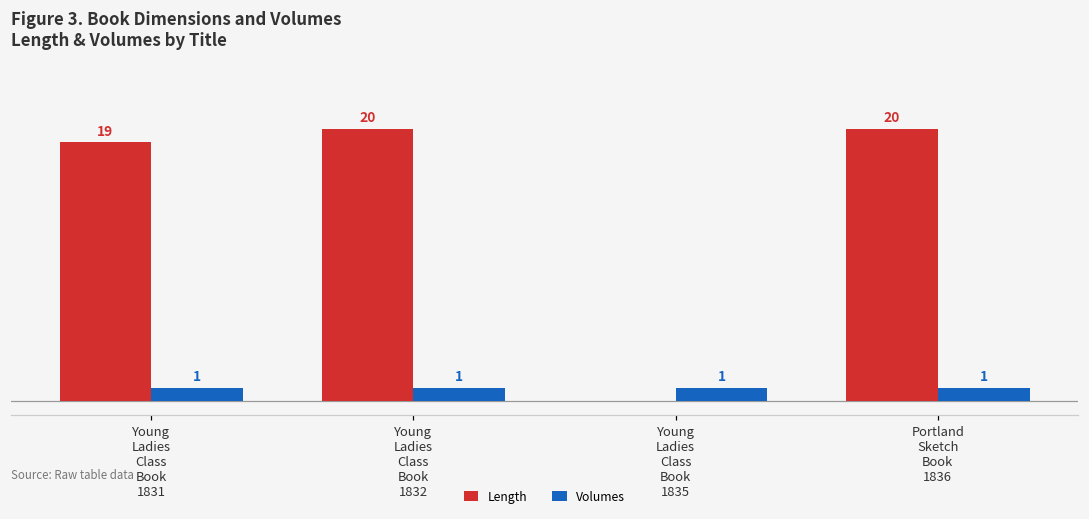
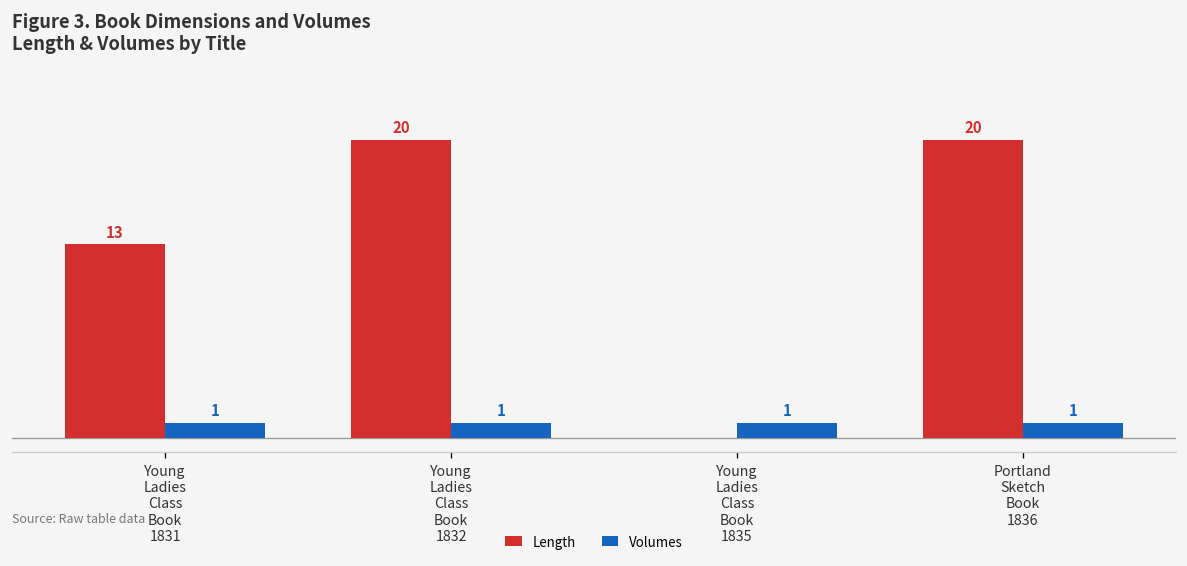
Length, Young Ladies Class Book 1831: 19 -> 13
